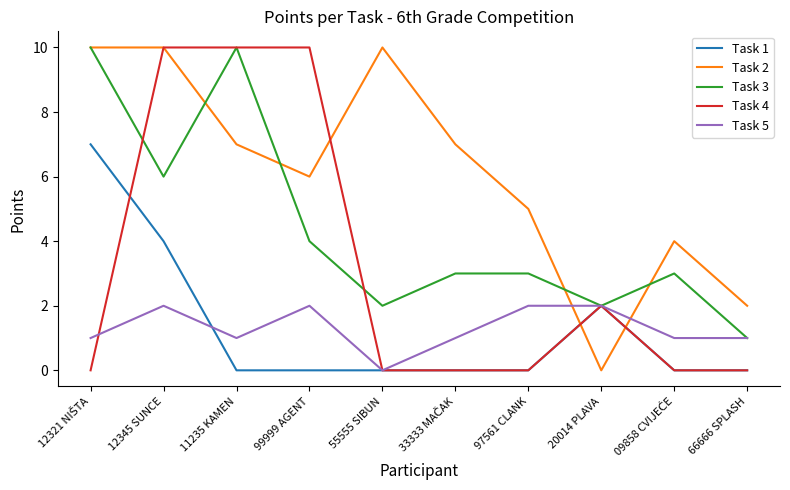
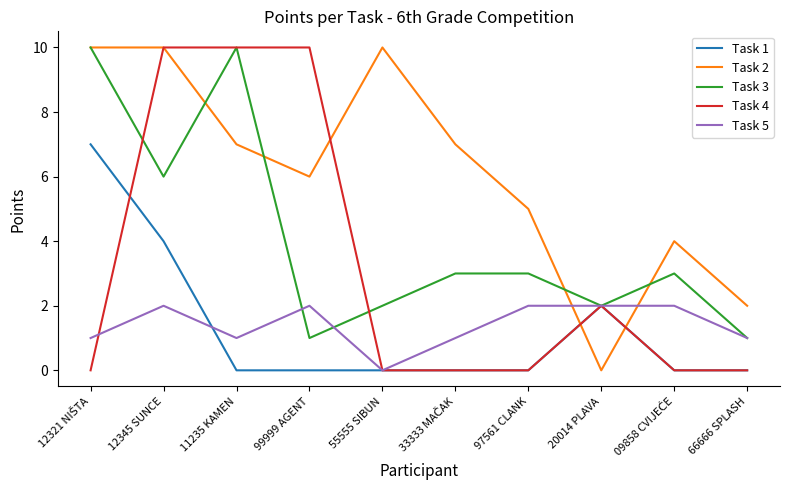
Task 3, 99999 AGENT: 4 -> 1
Task 5, 09858 CVIJEĆE: 1 -> 2
